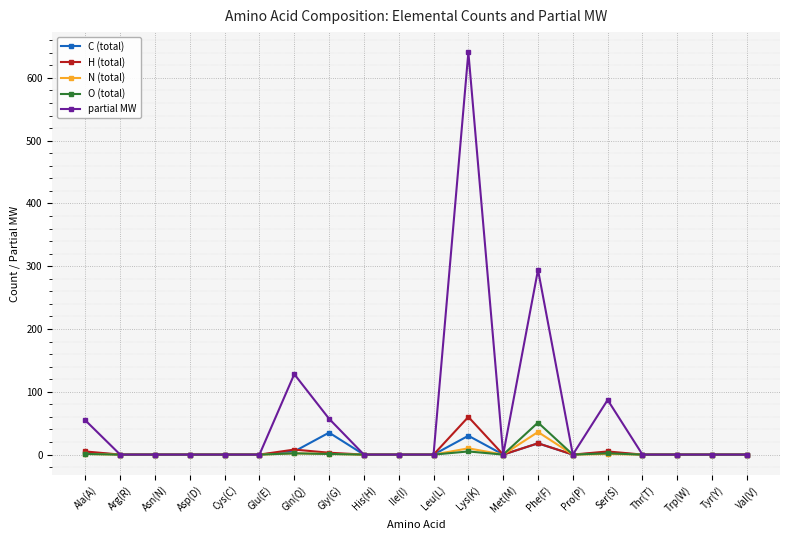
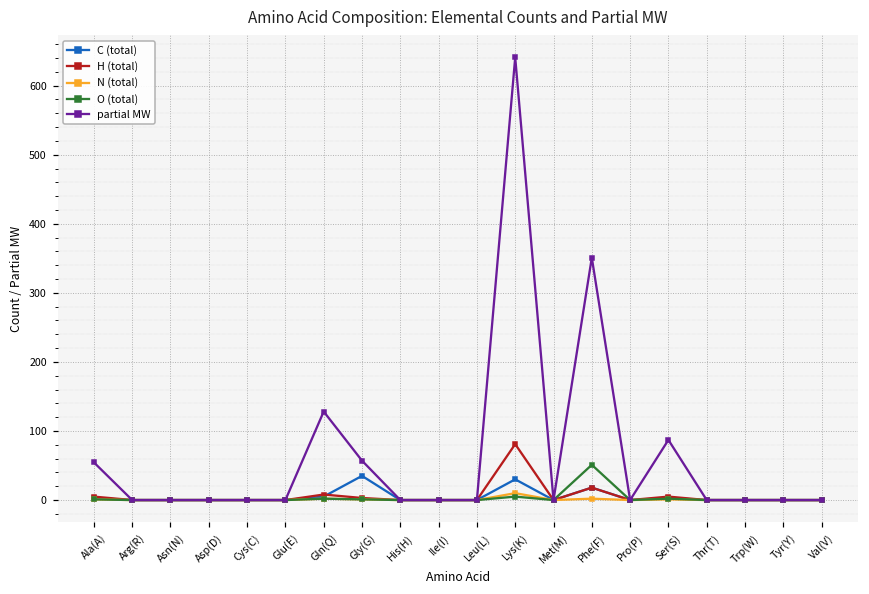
H (total), Lys(K): 60 -> 80
N (total), Phe(F): 40 -> 0
partial MW, Phe(F): 290 -> 350
